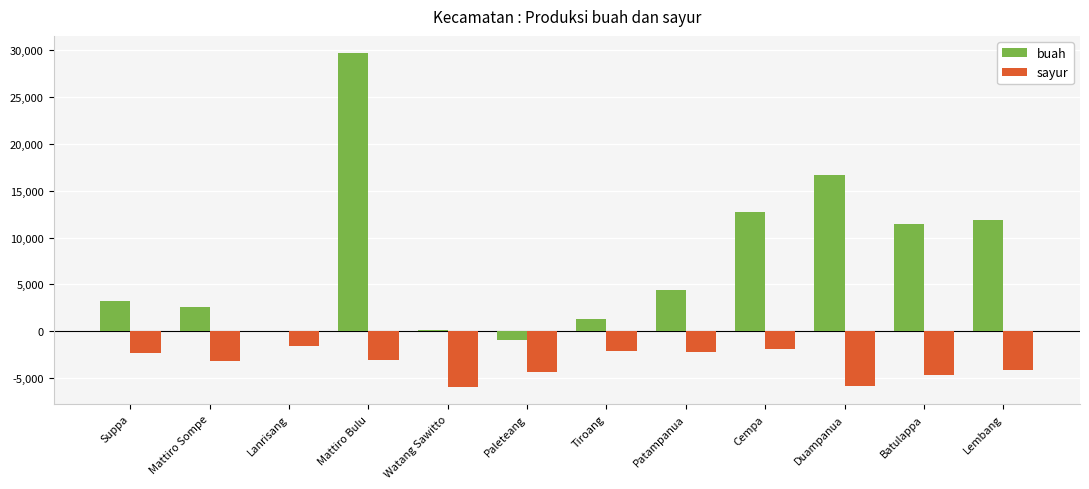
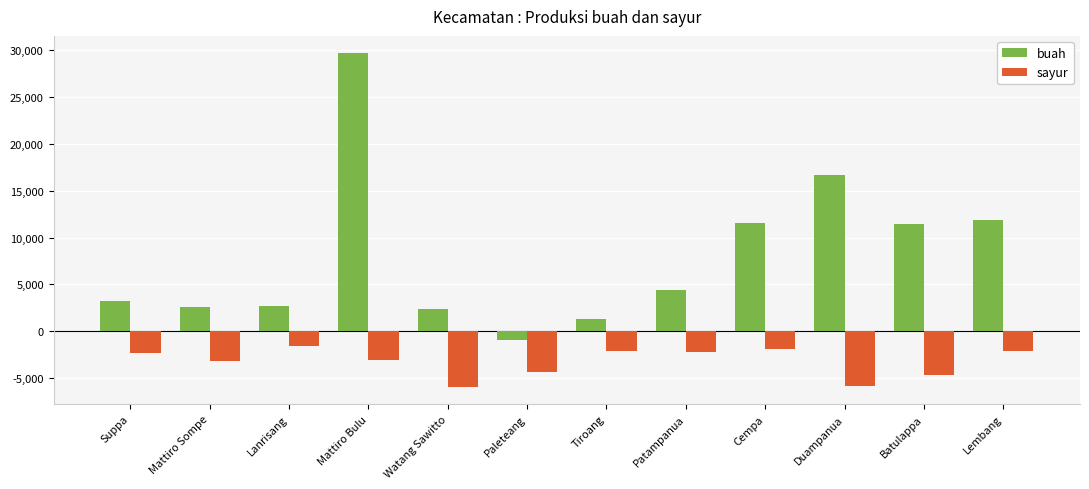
buah, Lanrisang: 0 -> 3,000
buah, Watang Sawitto: 0 -> 2,000
buah, Cempa: 13,000 -> 12,000
sayur, Lembang: -4,000 -> -2,000
